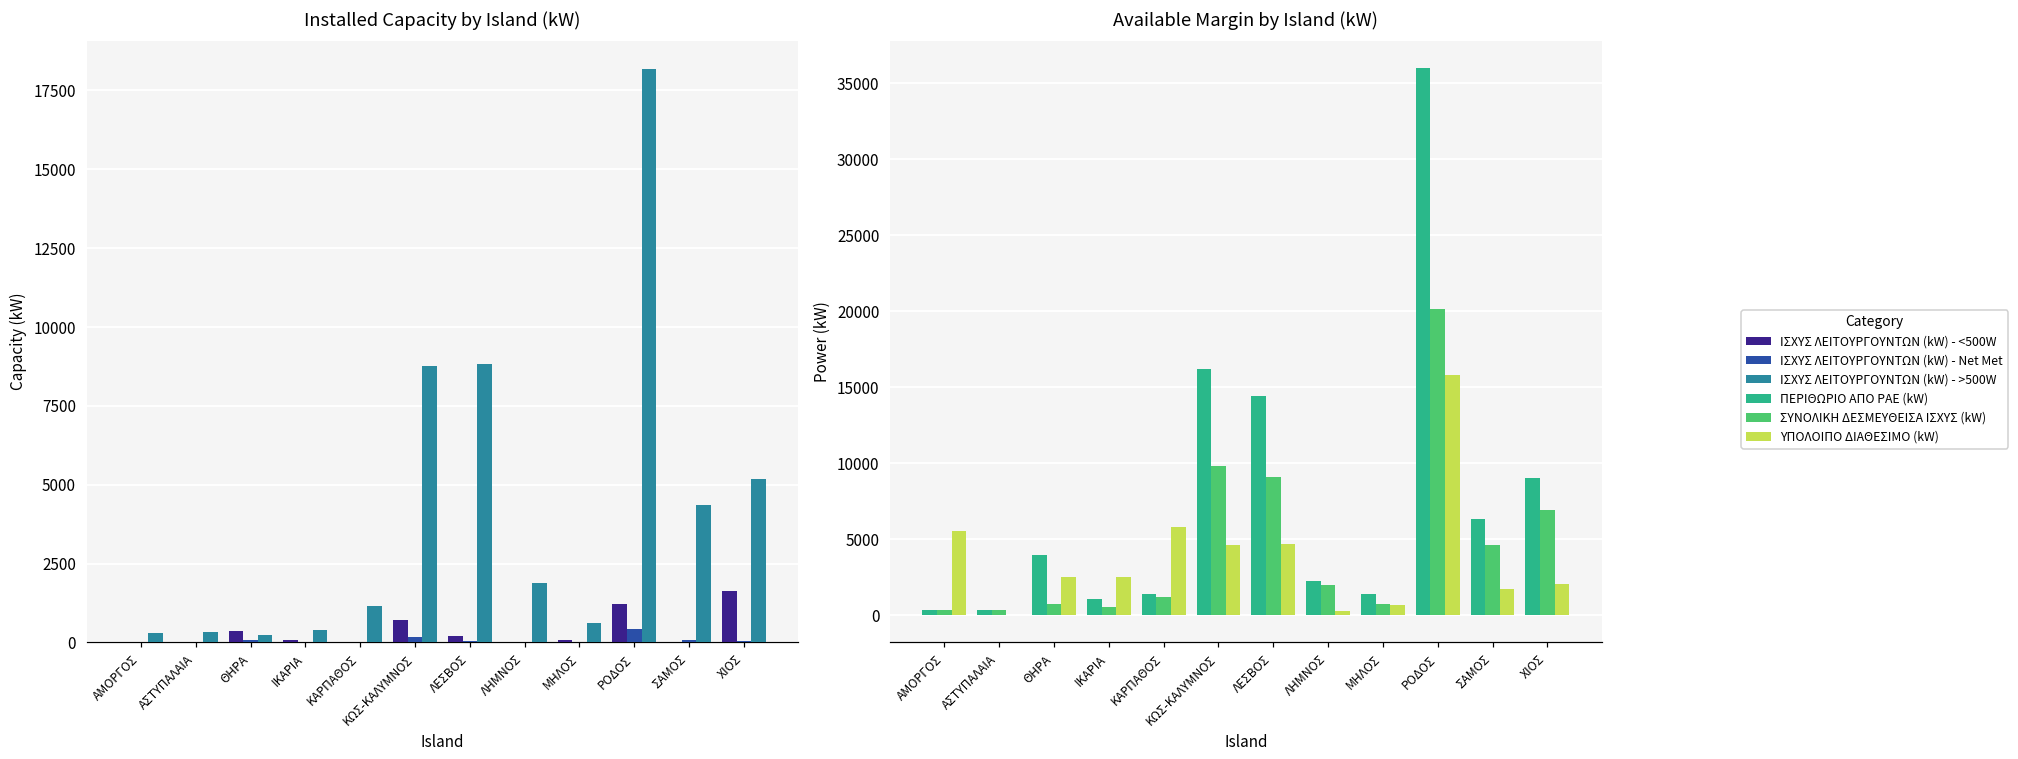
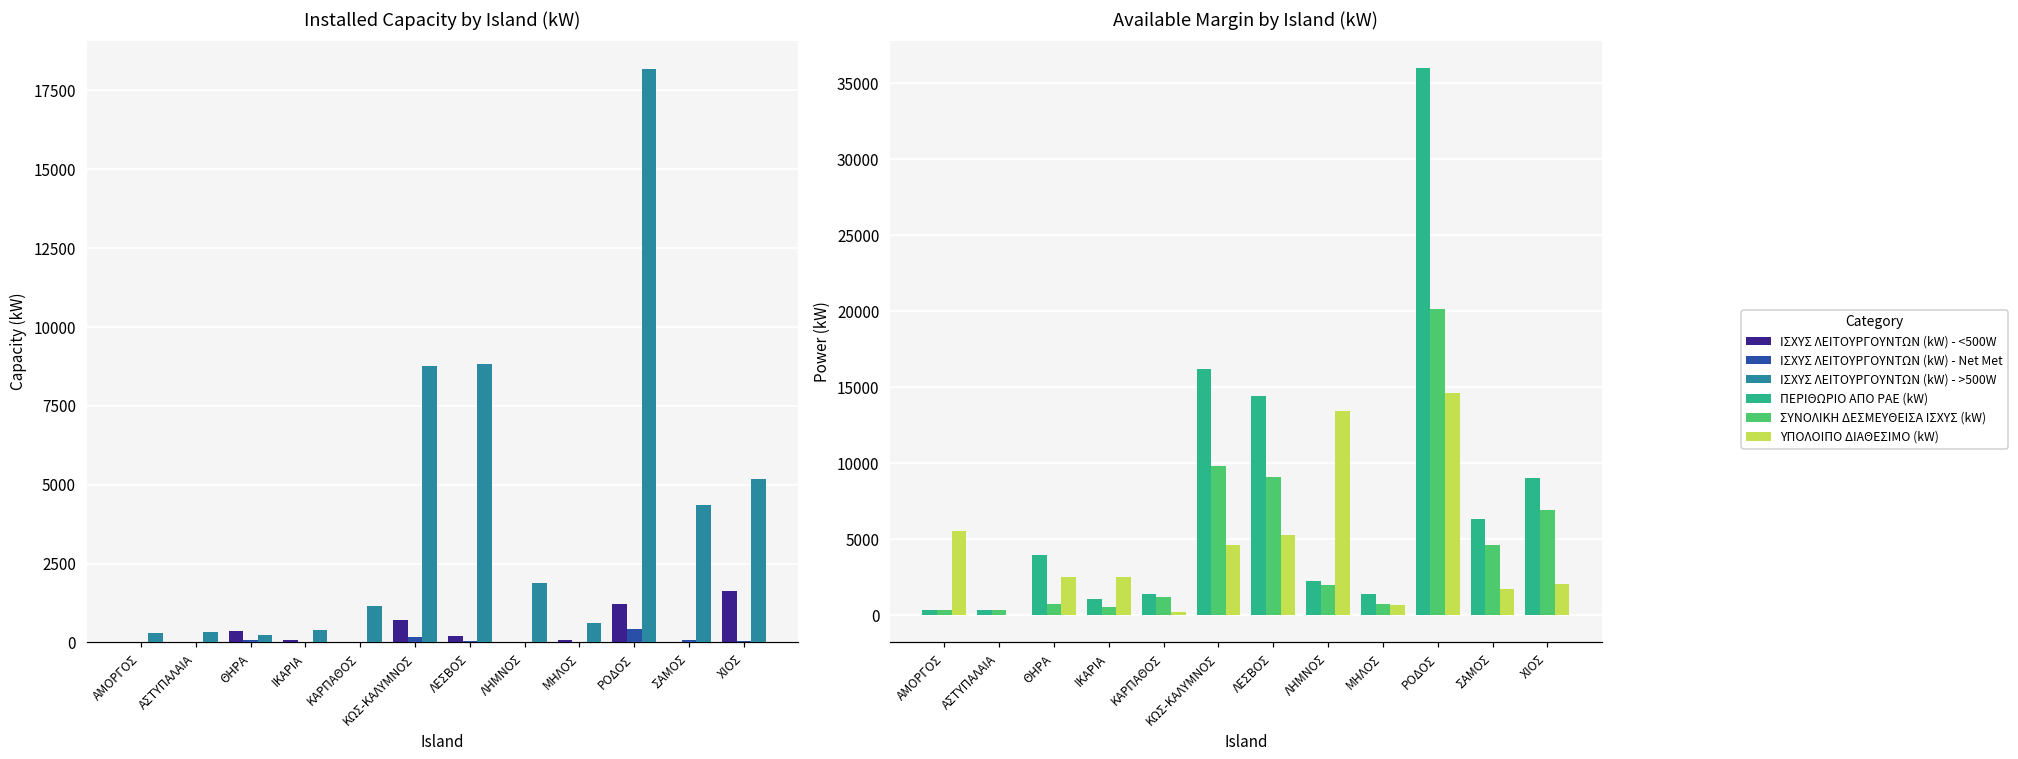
Available Margin by Island (kW), ΥΠΟΛΟΙΠΟ ΔΙΑΘΕΣΙΜΟ (kW), ΚΑΡΠΑΘΟΣ: 5800 -> 200
Available Margin by Island (kW), ΥΠΟΛΟΙΠΟ ΔΙΑΘΕΣΙΜΟ (kW), ΛΕΣΒΟΣ: 4700 -> 5300
Available Margin by Island (kW), ΥΠΟΛΟΙΠΟ ΔΙΑΘΕΣΙΜΟ (kW), ΛΗΜΝΟΣ: 300 -> 13400
Available Margin by Island (kW), ΥΠΟΛΟΙΠΟ ΔΙΑΘΕΣΙΜΟ (kW), ΡΟΔΟΣ: 15800 -> 14600
